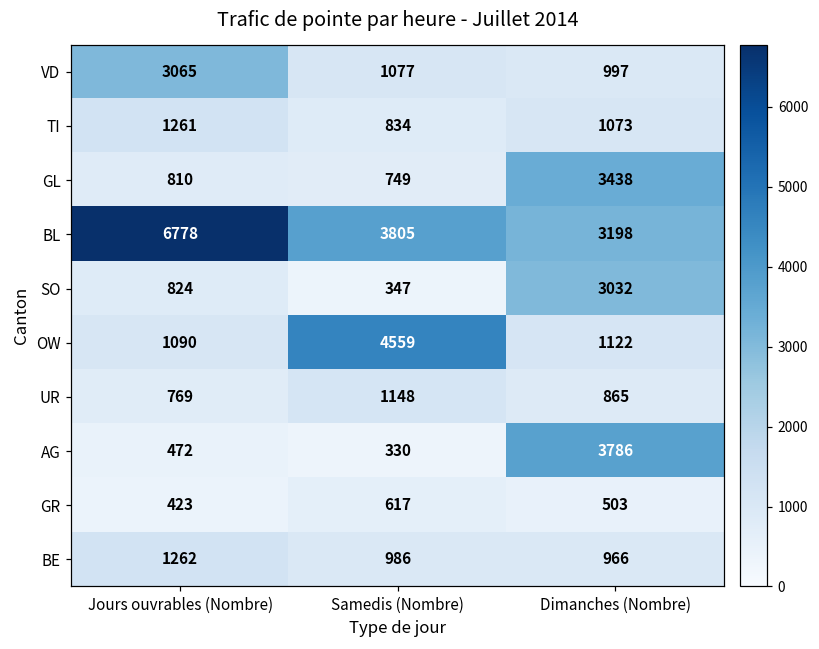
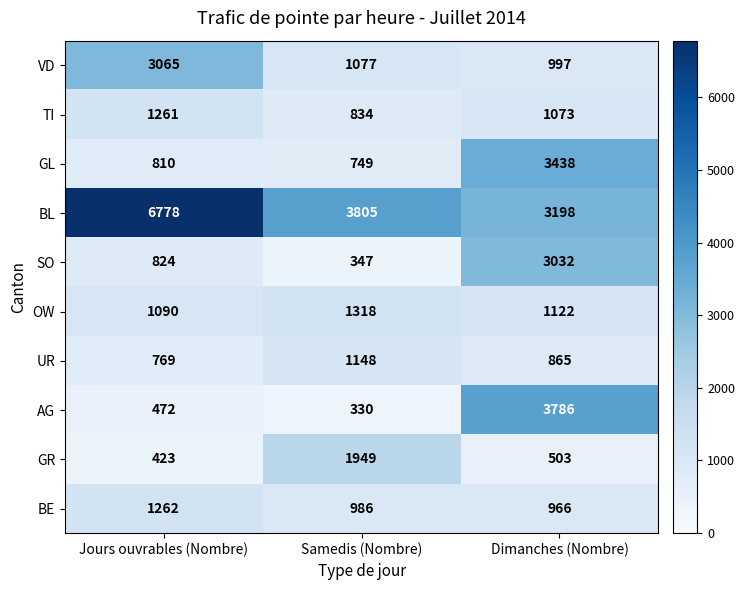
OW, Samedis (Nombre): 4559 -> 1318
GR, Samedis (Nombre): 617 -> 1949
